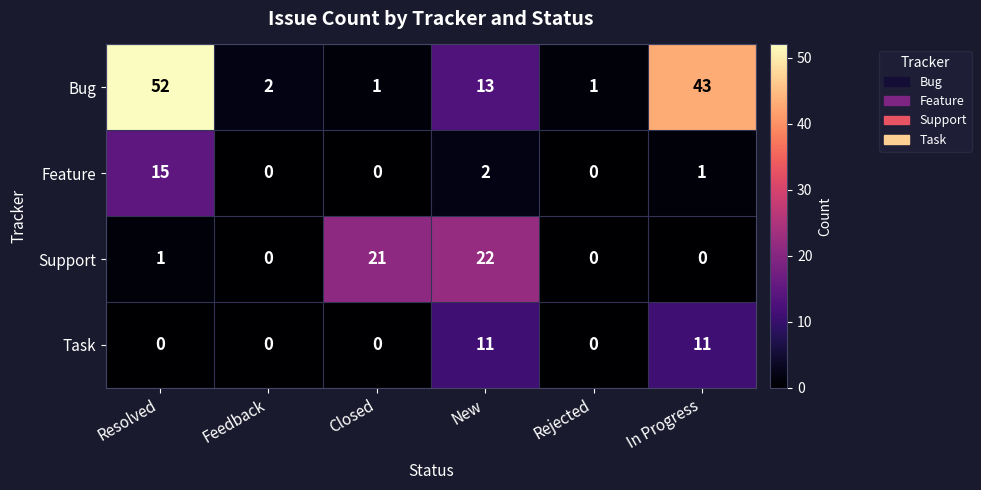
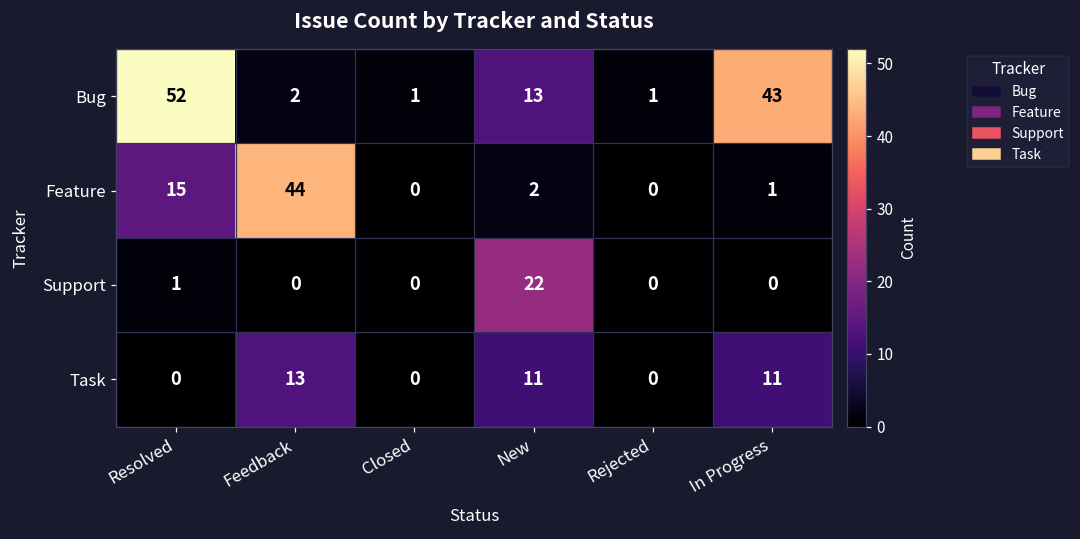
Feature, Feedback: 0 -> 44
Support, Closed: 21 -> 0
Task, Feedback: 0 -> 13
